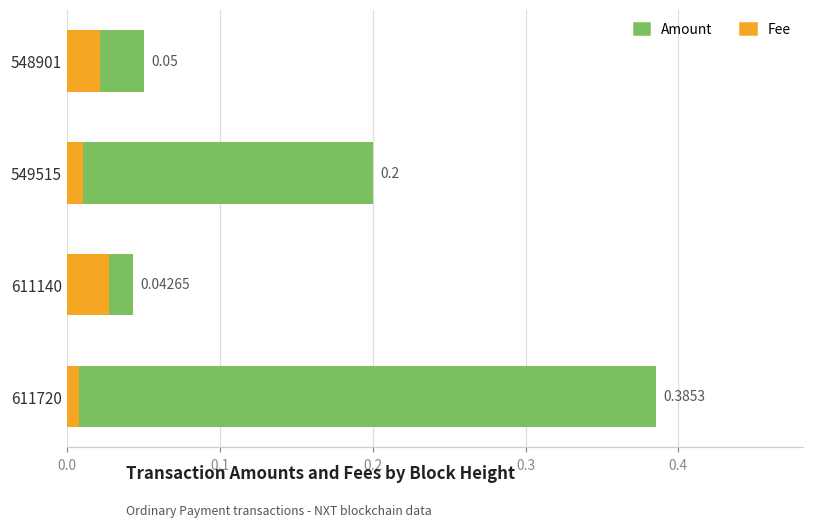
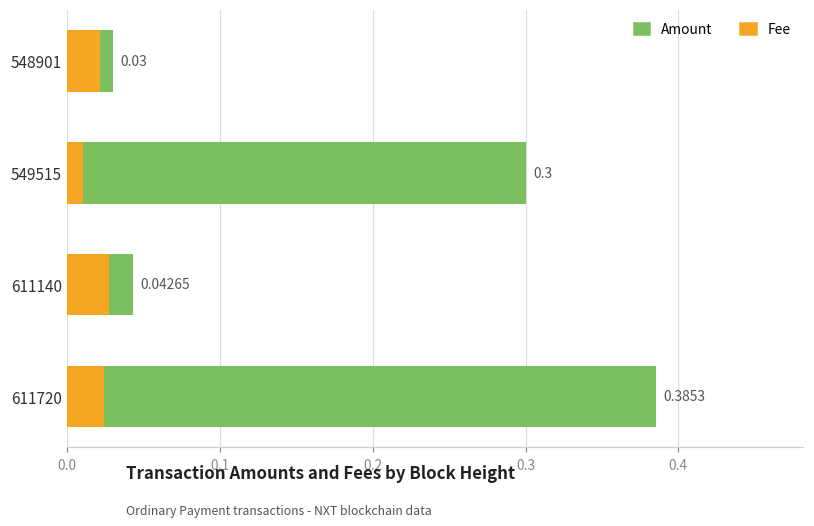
Amount, 548901: 0.05 -> 0.03
Amount, 549515: 0.2 -> 0.3
Fee, 611720: 0.007 -> 0.024
